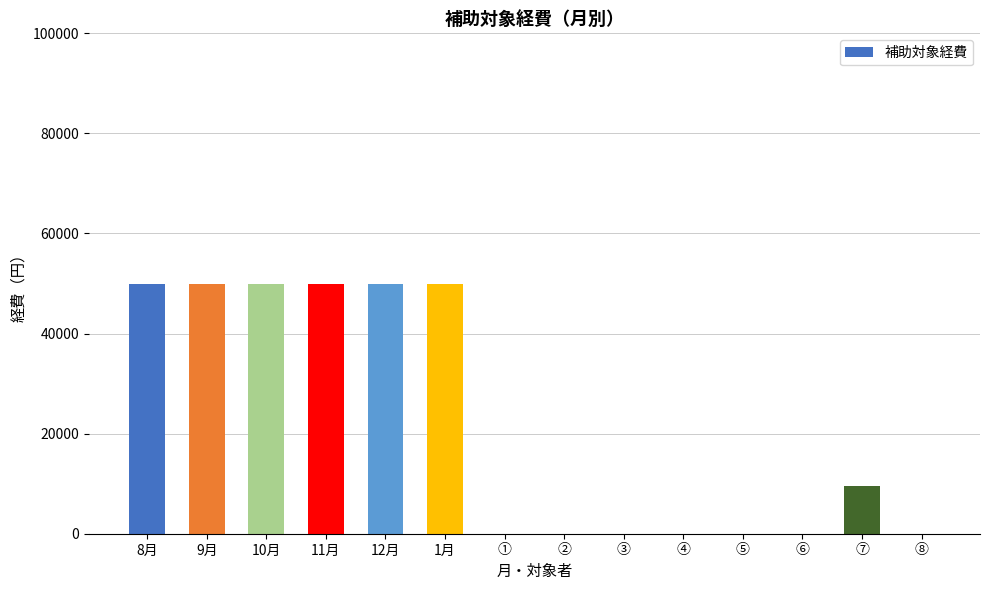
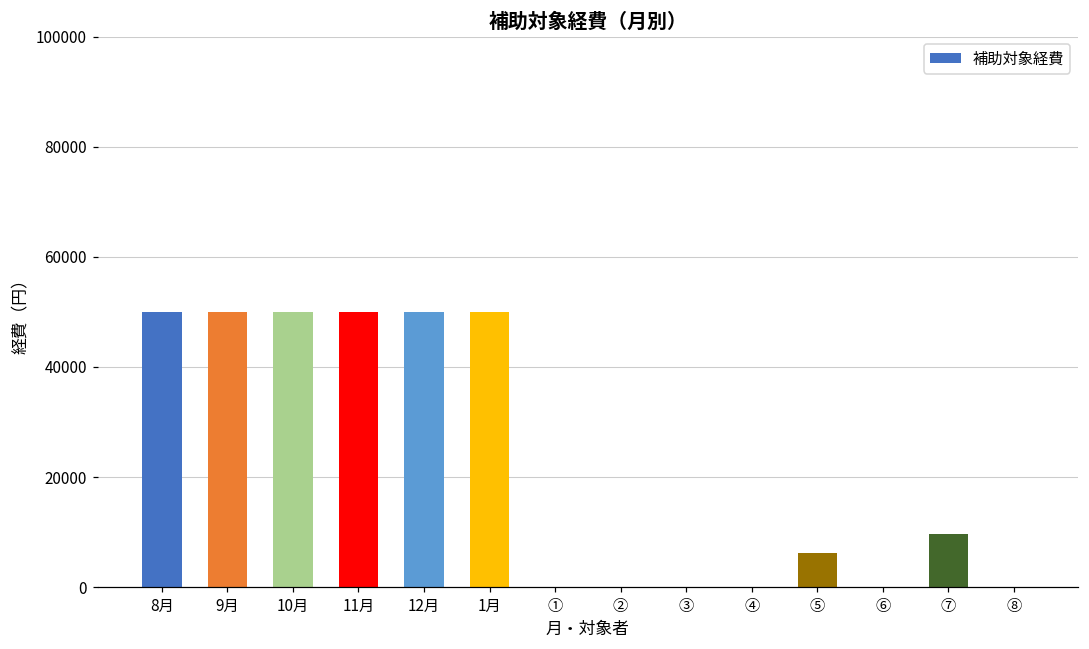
⑤: 0 -> 6000
